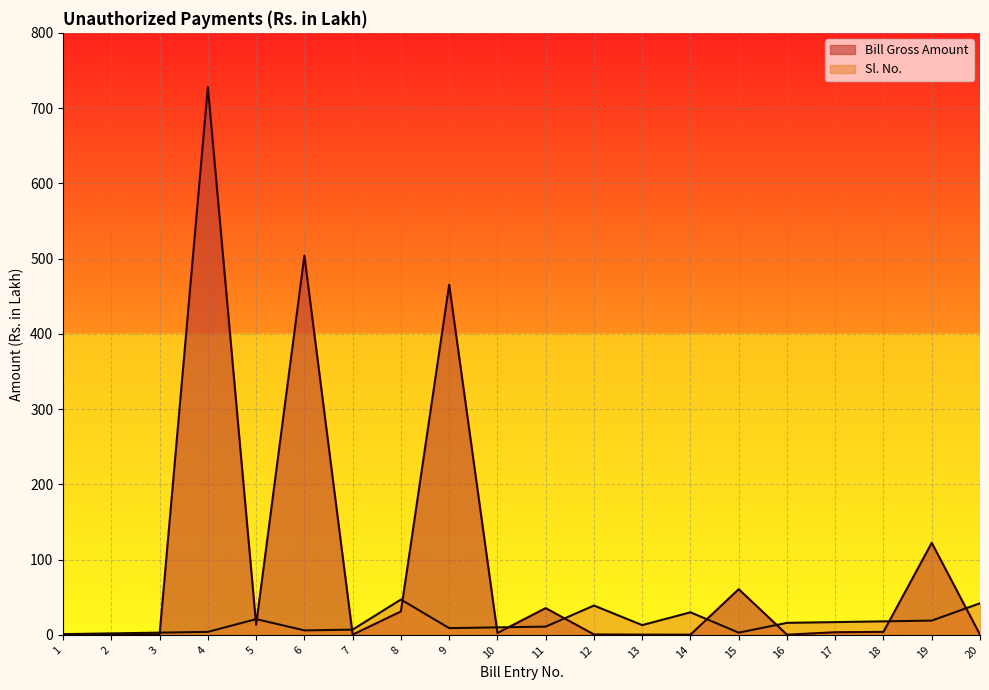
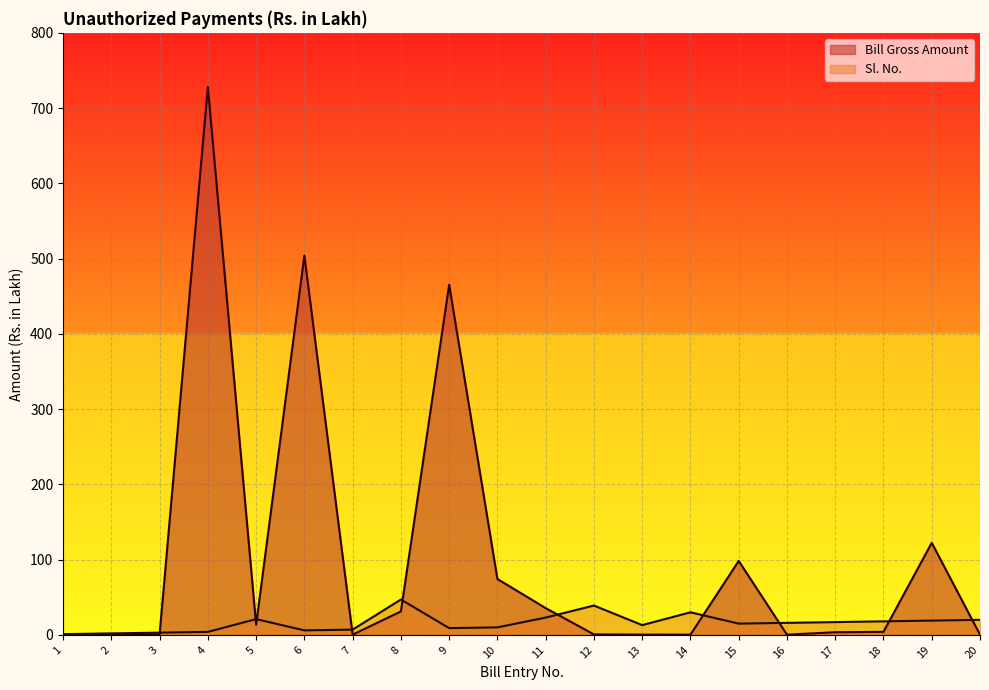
Bill Gross Amount, 10: 0 -> 70
Sl. No., 11: 10 -> 20
Bill Gross Amount, 15: 60 -> 100
Sl. No., 15: 0 -> 20
Sl. No., 20: 40 -> 20
